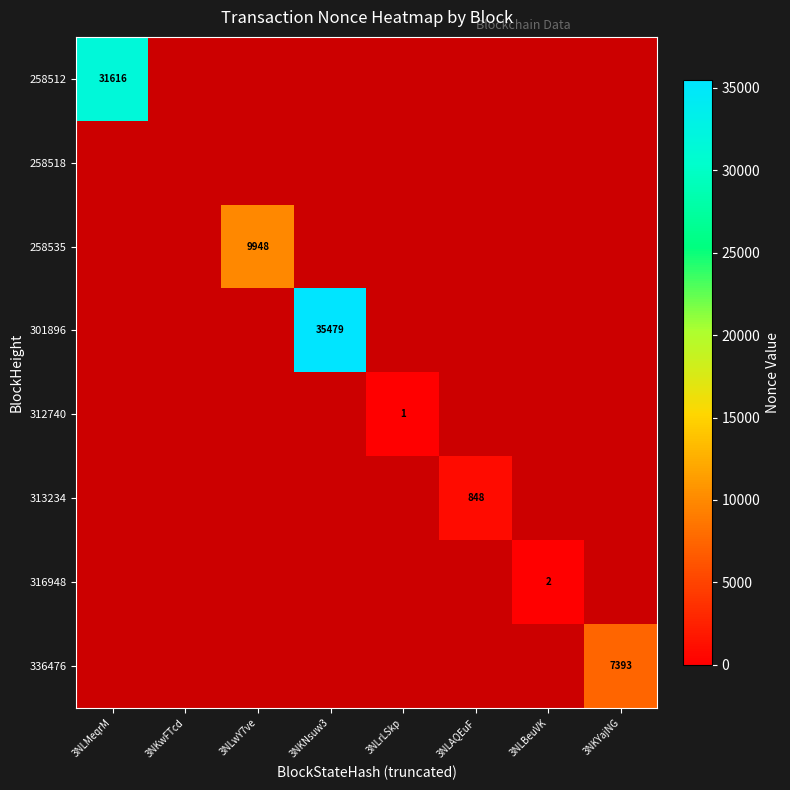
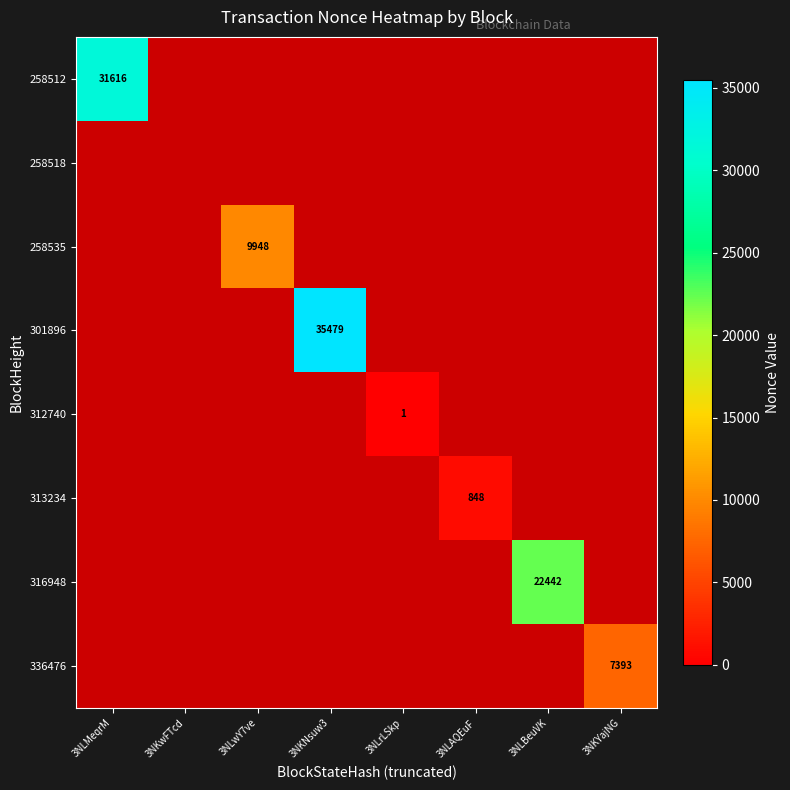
316948, 3NLBeuVK: 2 -> 22442
